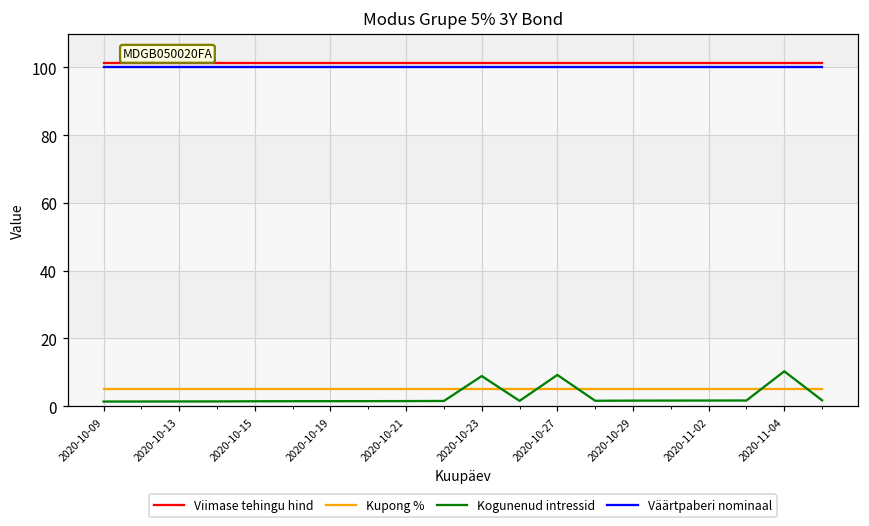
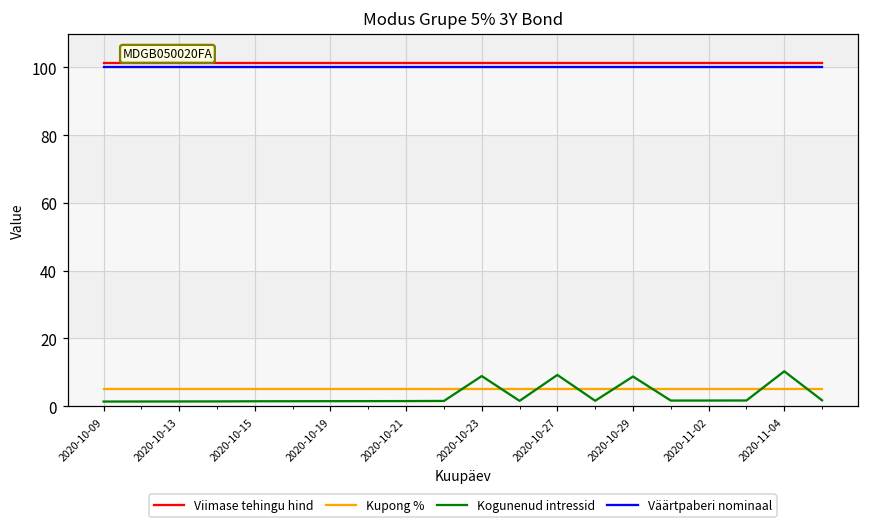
Kogunenud intressid, 2020-10-29: 2 -> 9
